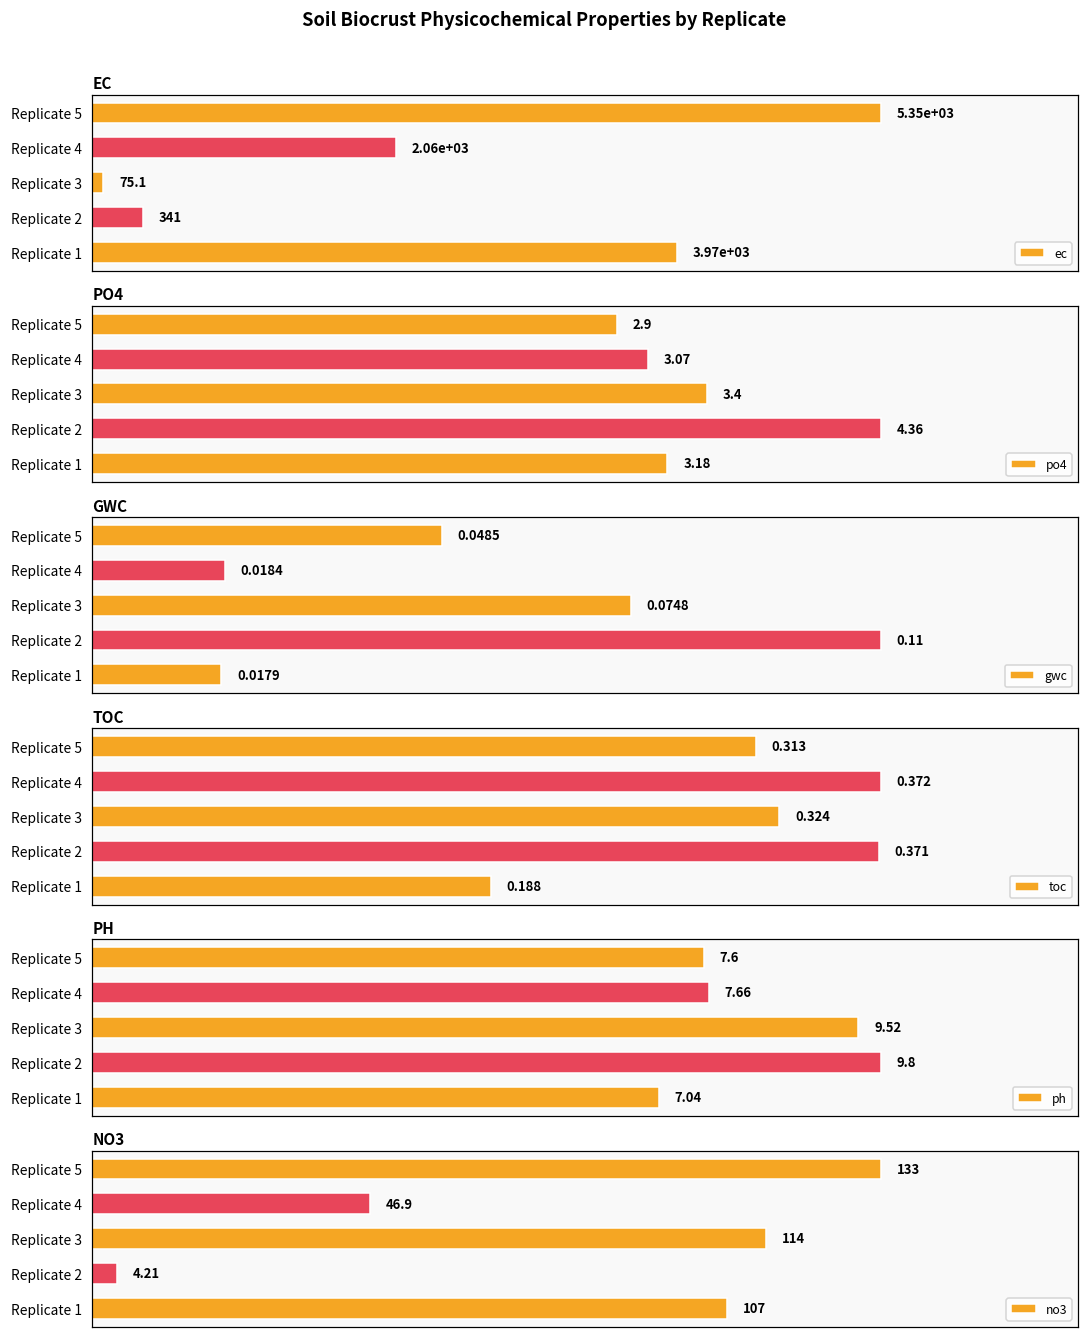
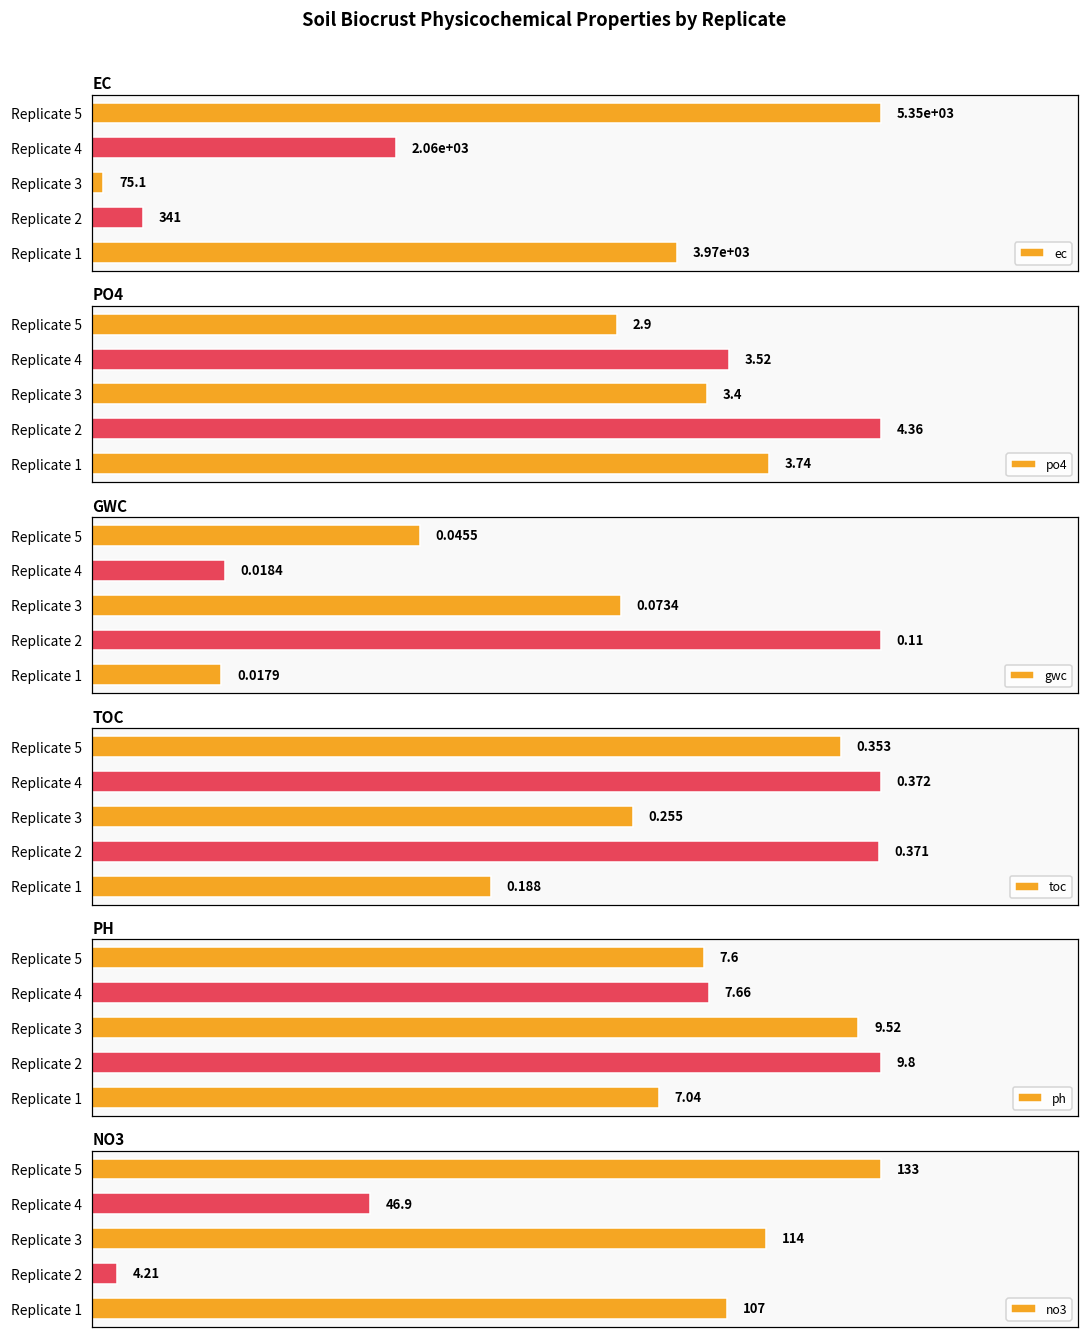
PO4, Replicate 4: 3.07 -> 3.52
PO4, Replicate 1: 3.18 -> 3.74
GWC, Replicate 5: 0.0485 -> 0.0455
GWC, Replicate 3: 0.0748 -> 0.0734
TOC, Replicate 5: 0.313 -> 0.353
TOC, Replicate 3: 0.324 -> 0.255
